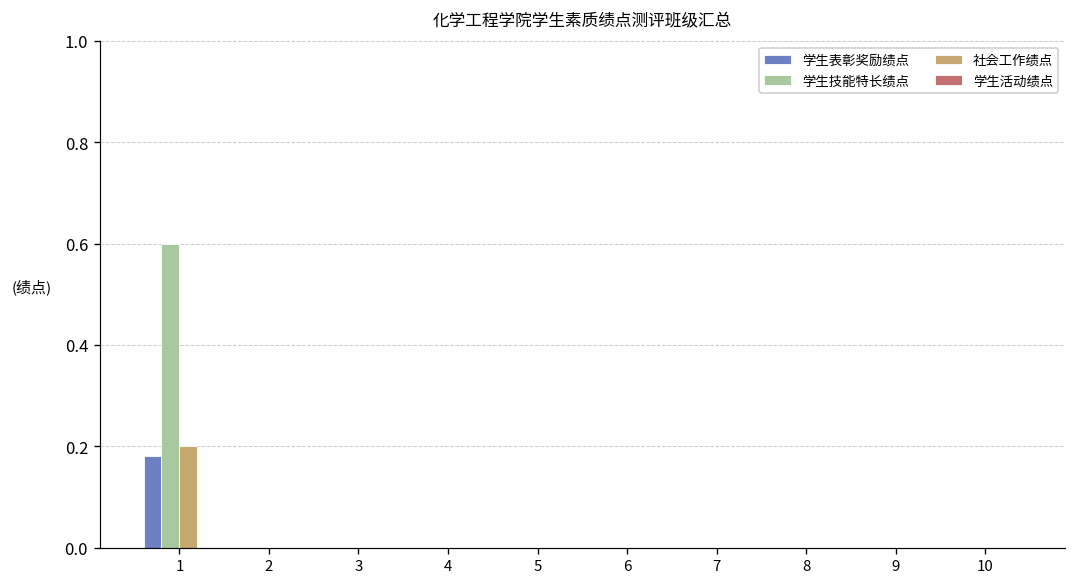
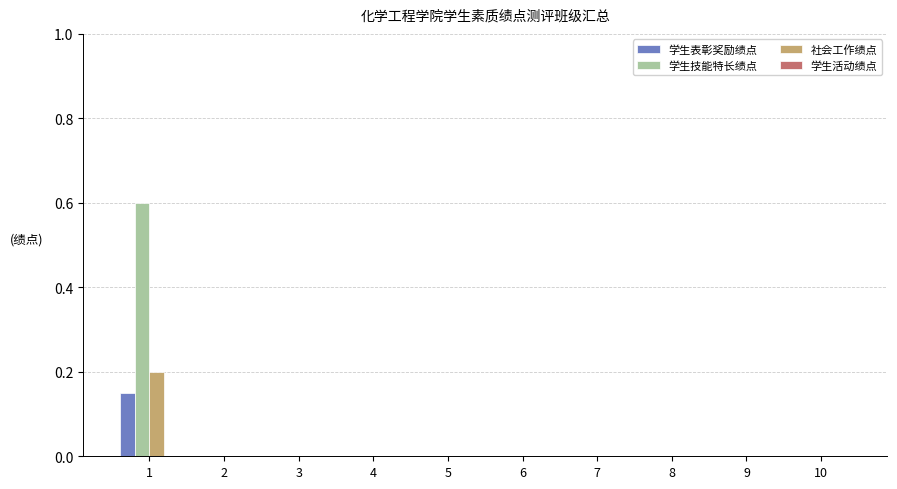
学生表彰奖励绩点, 1: 0.18 -> 0.15
